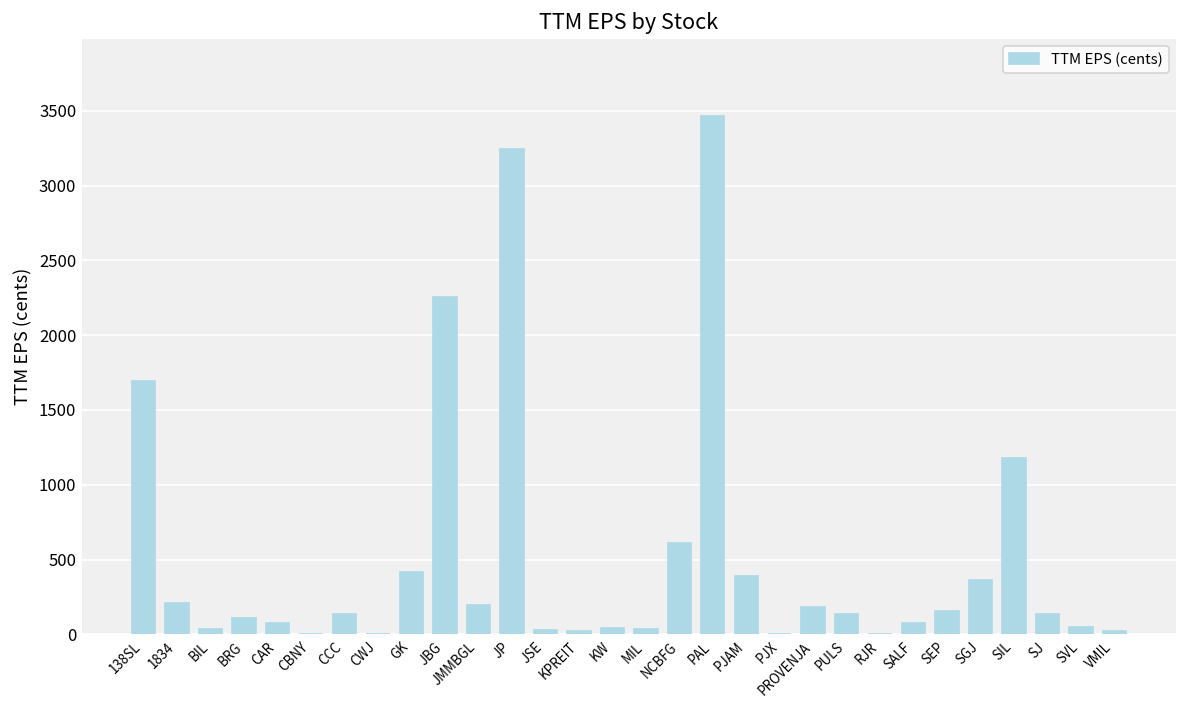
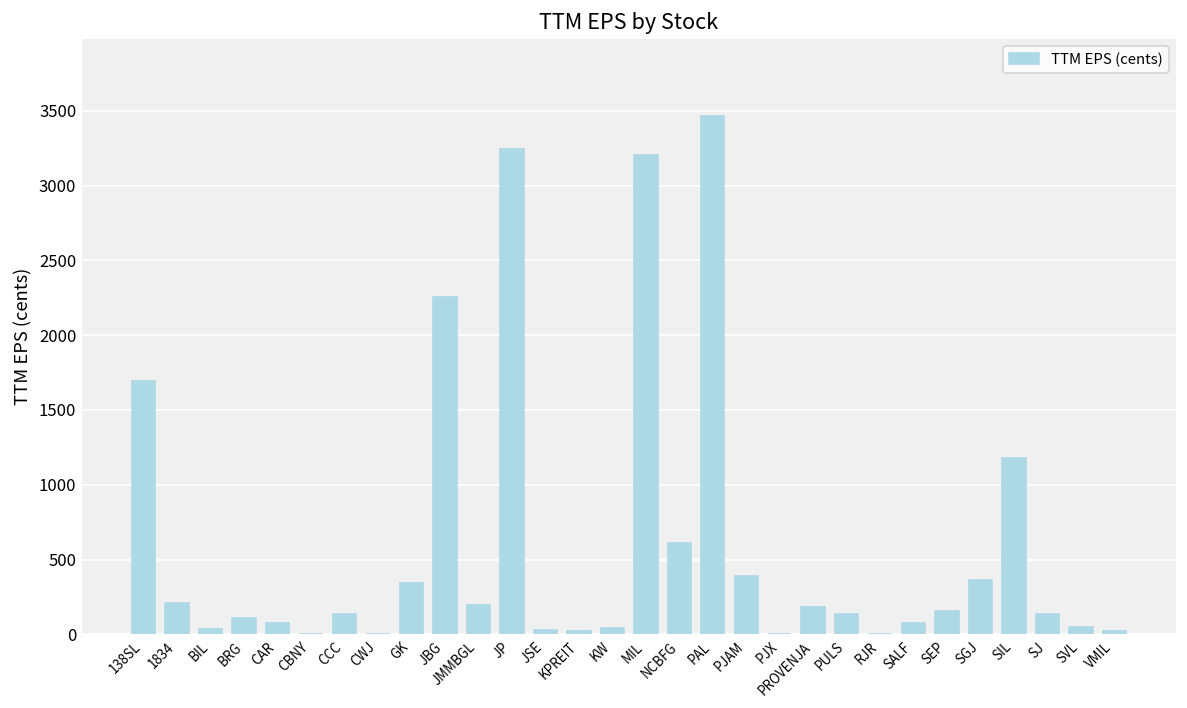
GK: 410 -> 350
MIL: 40 -> 3210
